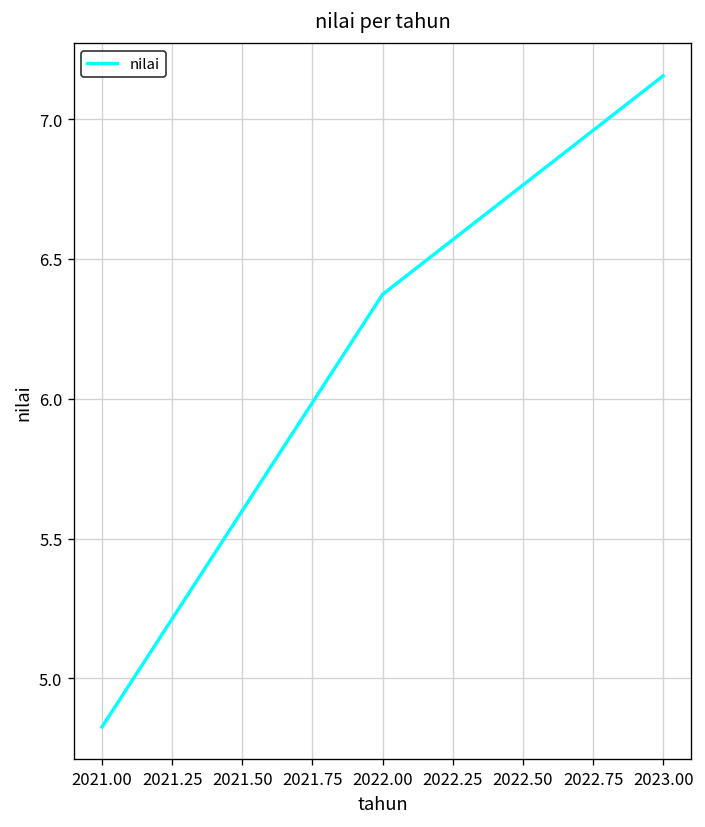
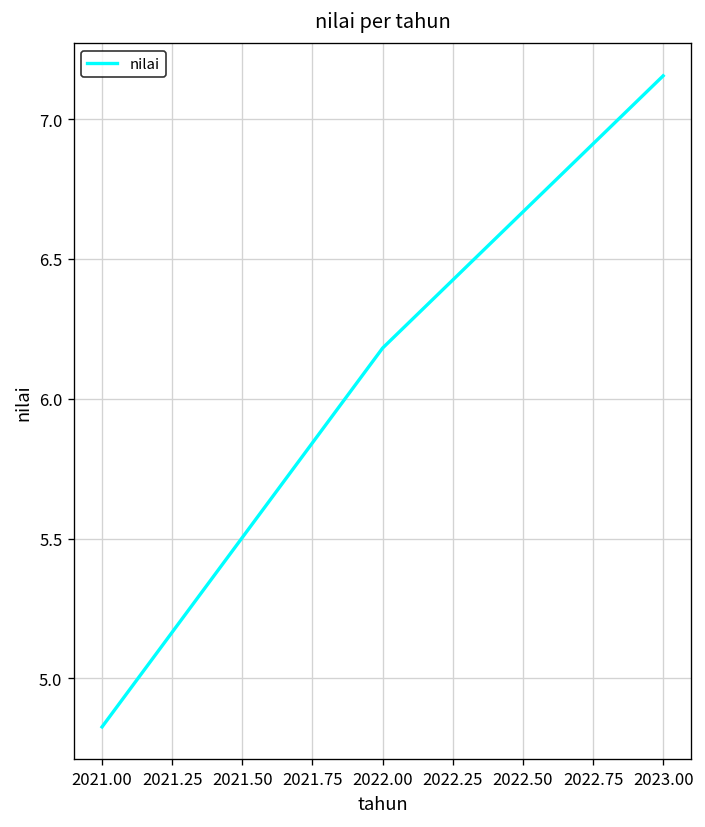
2022.00: 6.37 -> 6.18
